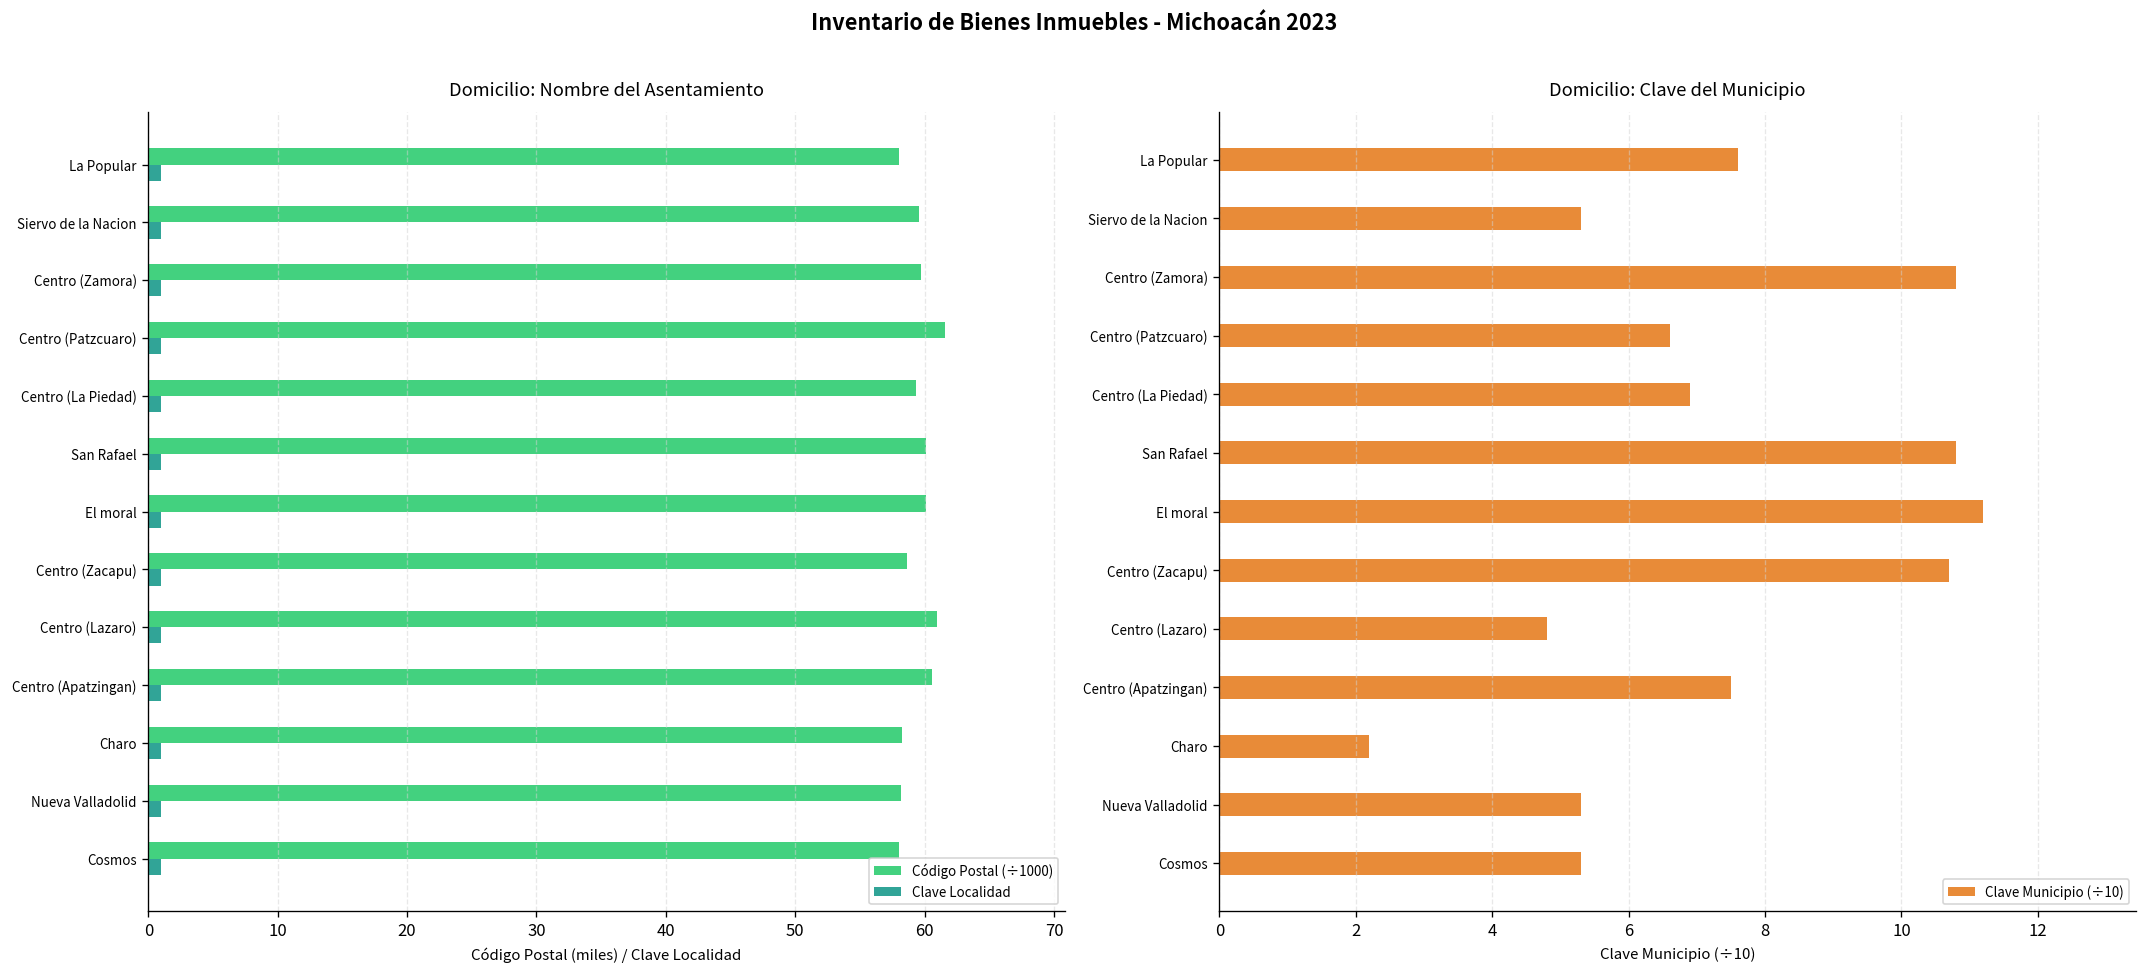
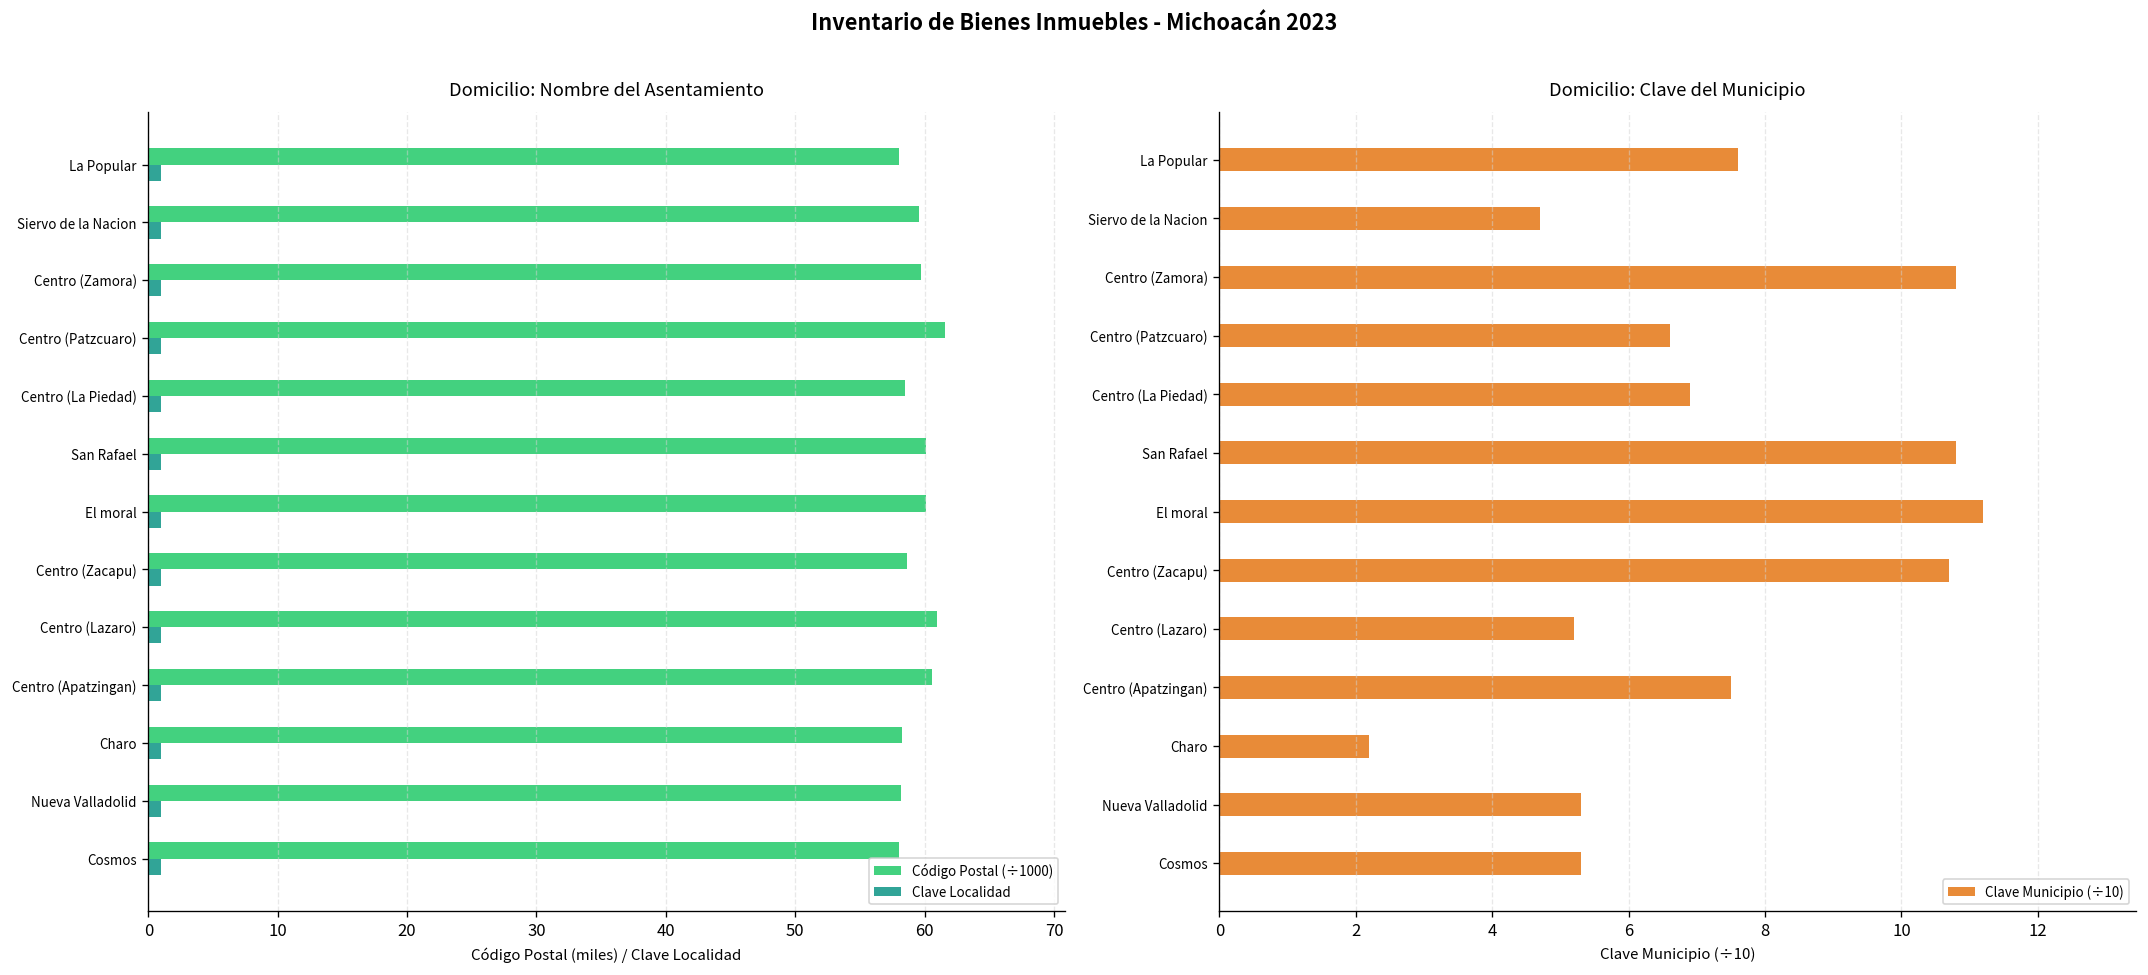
Domicilio: Nombre del Asentamiento, Código Postal (÷1000), Centro (La Piedad): 59.3 -> 58.5
Domicilio: Clave del Municipio, Siervo de la Nacion: 5.3 -> 4.7
Domicilio: Clave del Municipio, Centro (Lazaro): 4.8 -> 5.2
